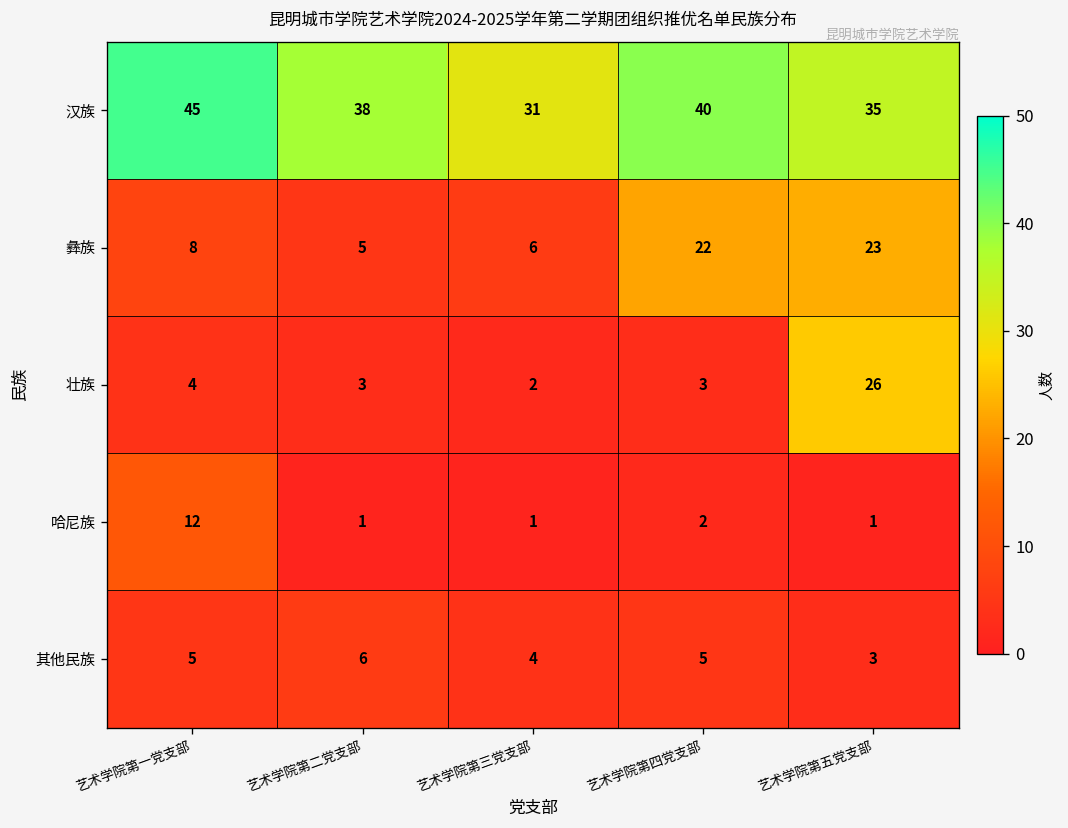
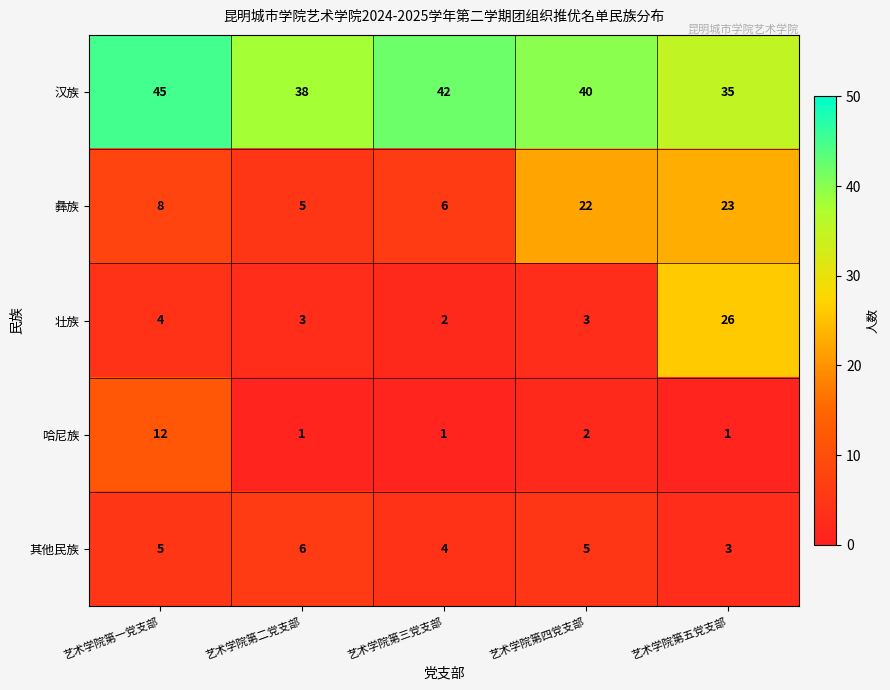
汉族, 艺术学院第三党支部: 31 -> 42
